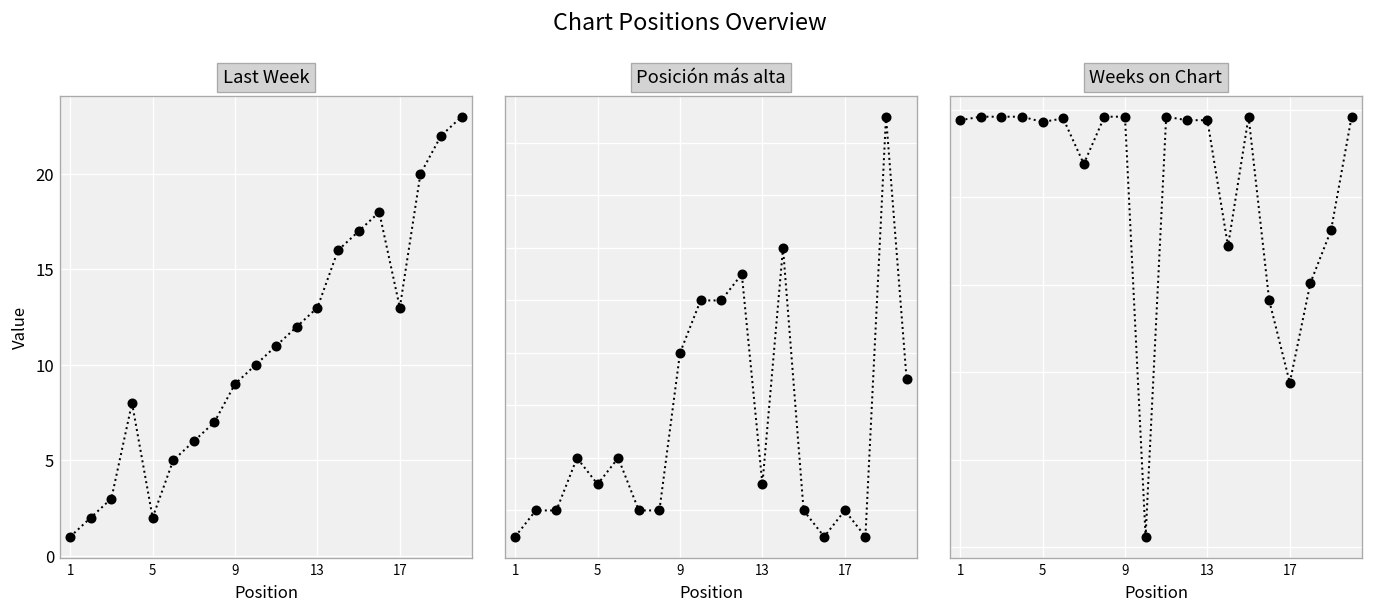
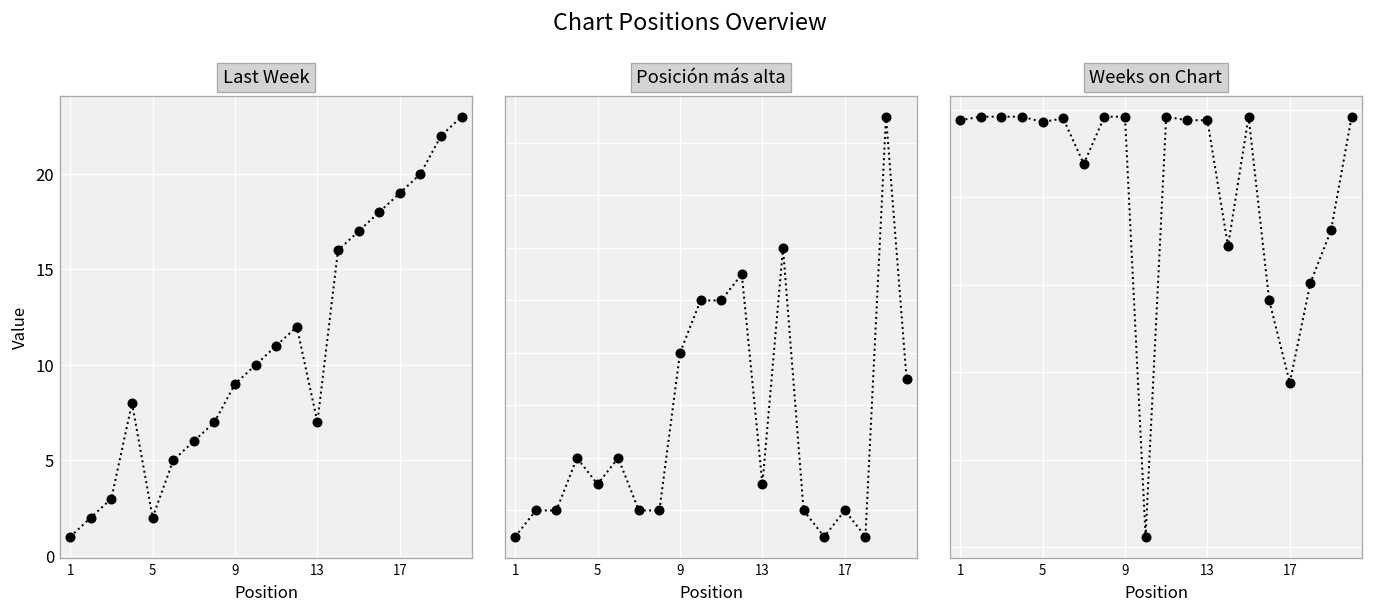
Last Week, 13: 13 -> 7
Last Week, 17: 13 -> 19
